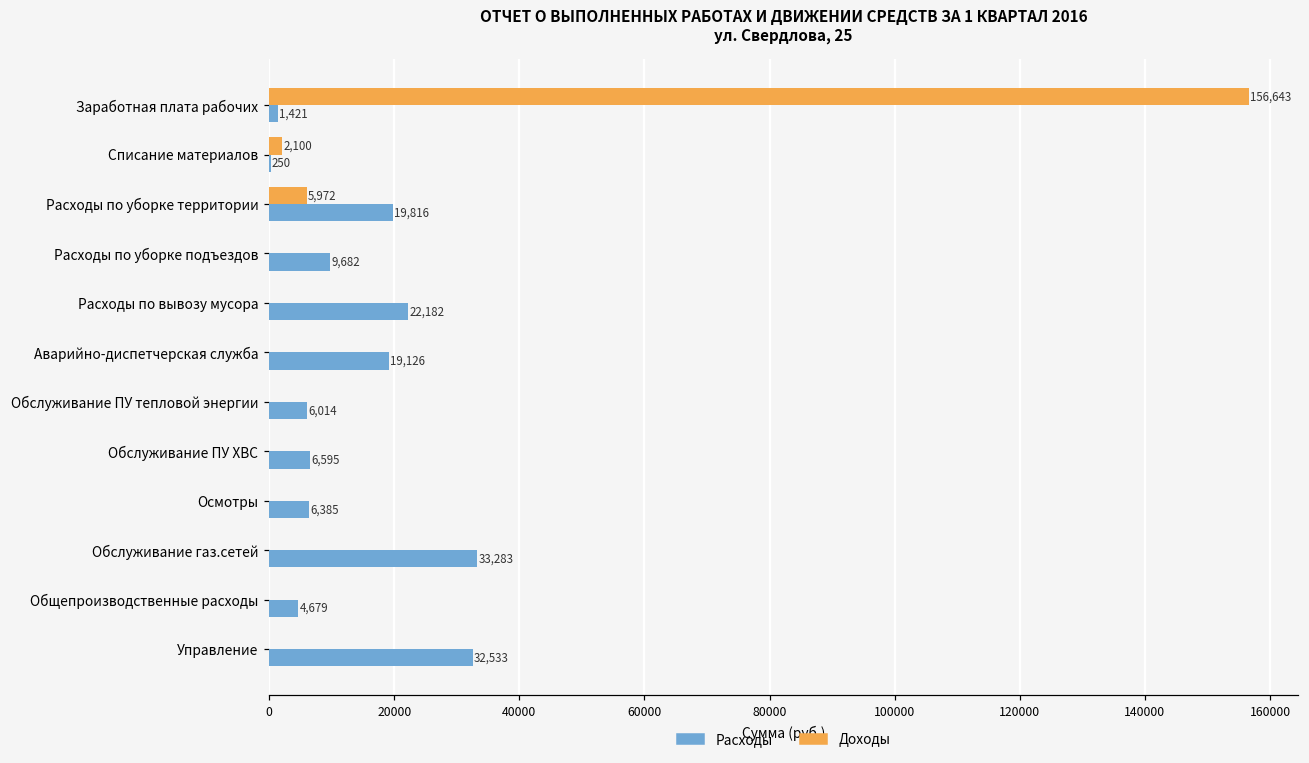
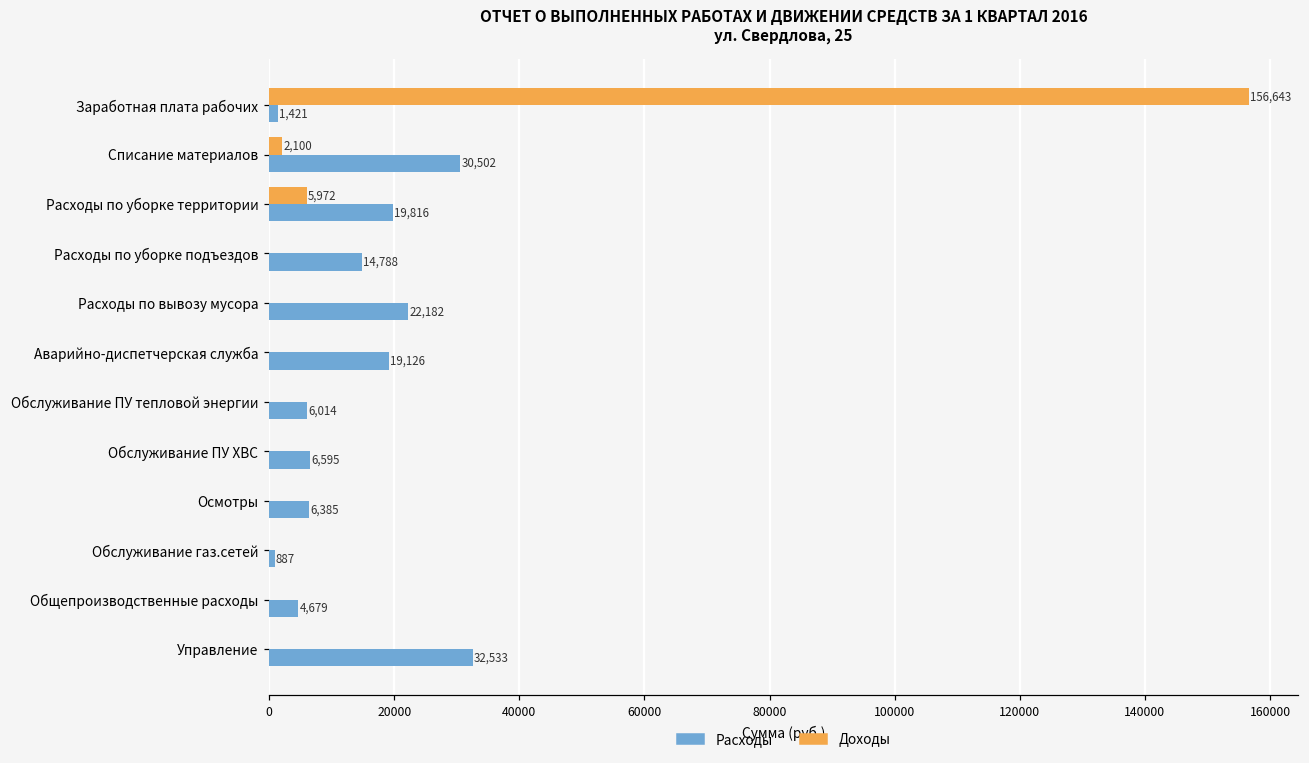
Расходы, Списание материалов: 250 -> 30,502
Расходы, Расходы по уборке подъездов: 9,682 -> 14,788
Расходы, Обслуживание газ.сетей: 33,283 -> 887
